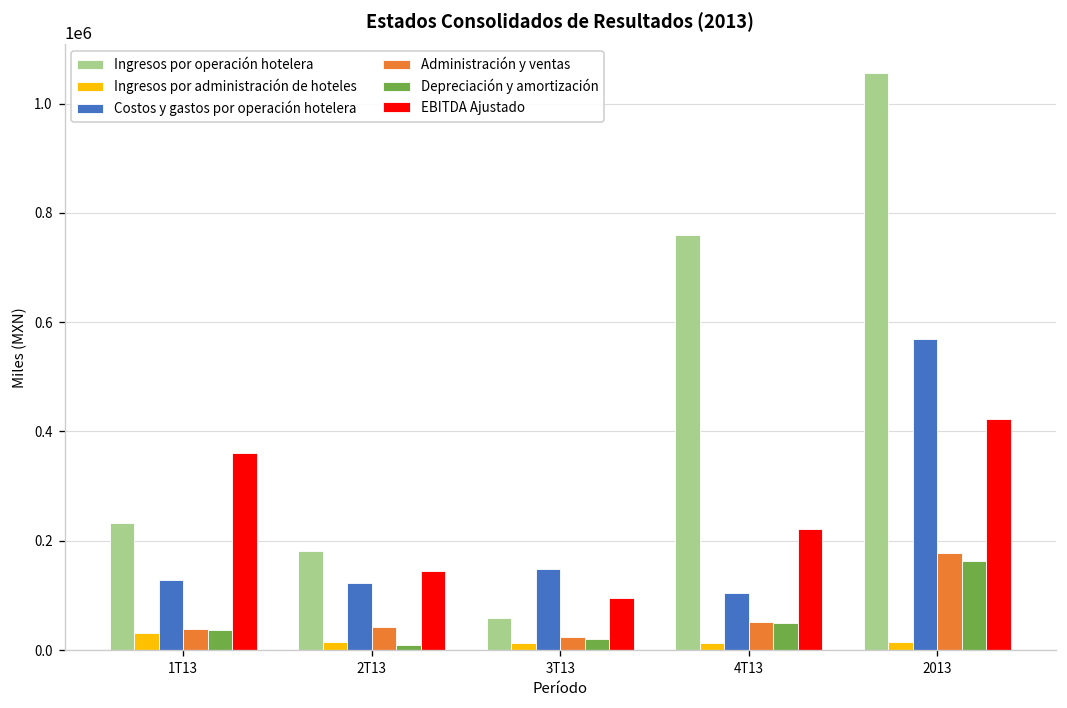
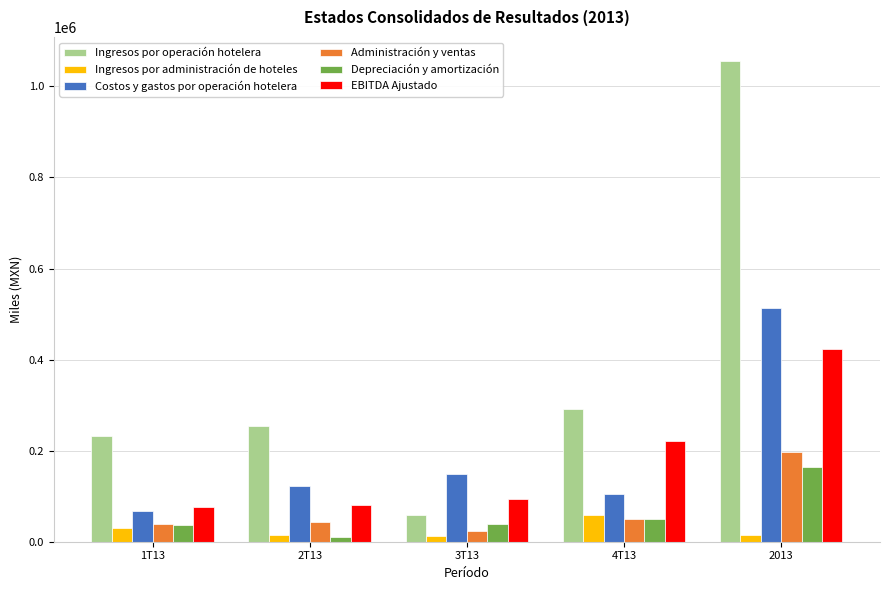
Costos y gastos por operación hotelera, 1T13: 130000 -> 70000
EBITDA Ajustado, 1T13: 360000 -> 80000
Ingresos por operación hotelera, 2T13: 180000 -> 250000
EBITDA Ajustado, 2T13: 140000 -> 80000
Depreciación y amortización, 3T13: 20000 -> 40000
Ingresos por operación hotelera, 4T13: 760000 -> 290000
Ingresos por administración de hoteles, 4T13: 10000 -> 60000
Costos y gastos por operación hotelera, 2013: 570000 -> 510000
Administración y ventas, 2013: 180000 -> 200000
